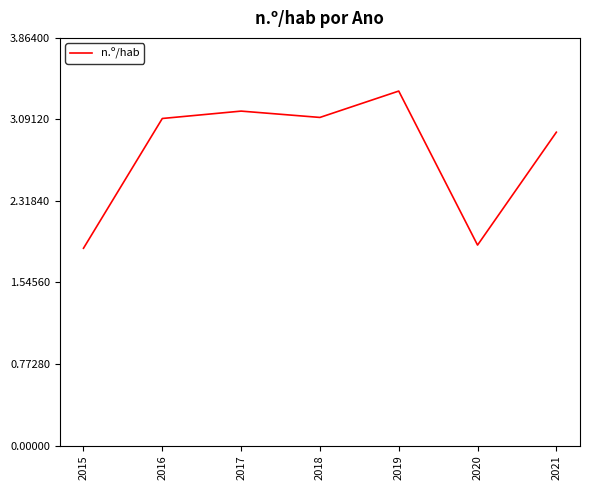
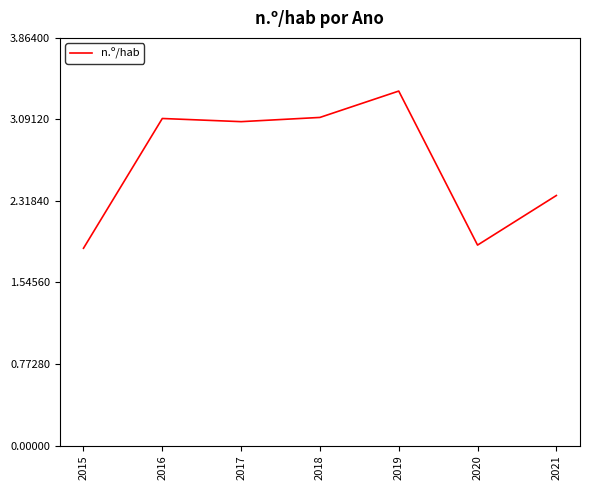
2017: 3.17 -> 3.07
2021: 2.97 -> 2.37
